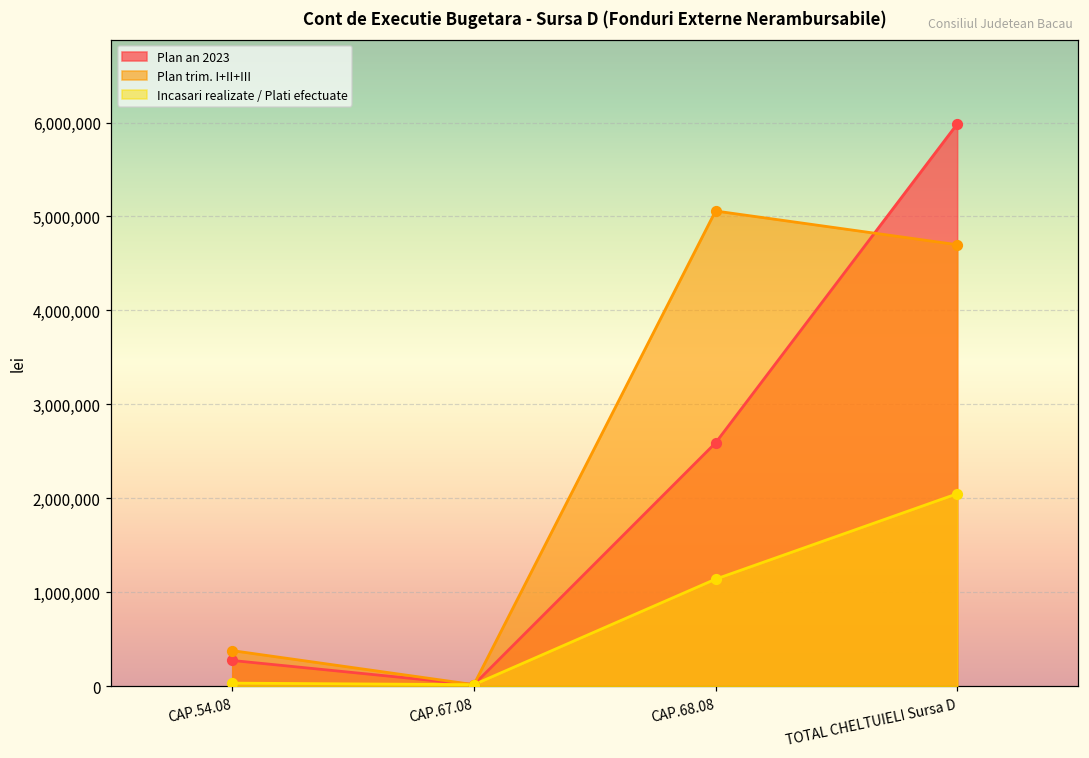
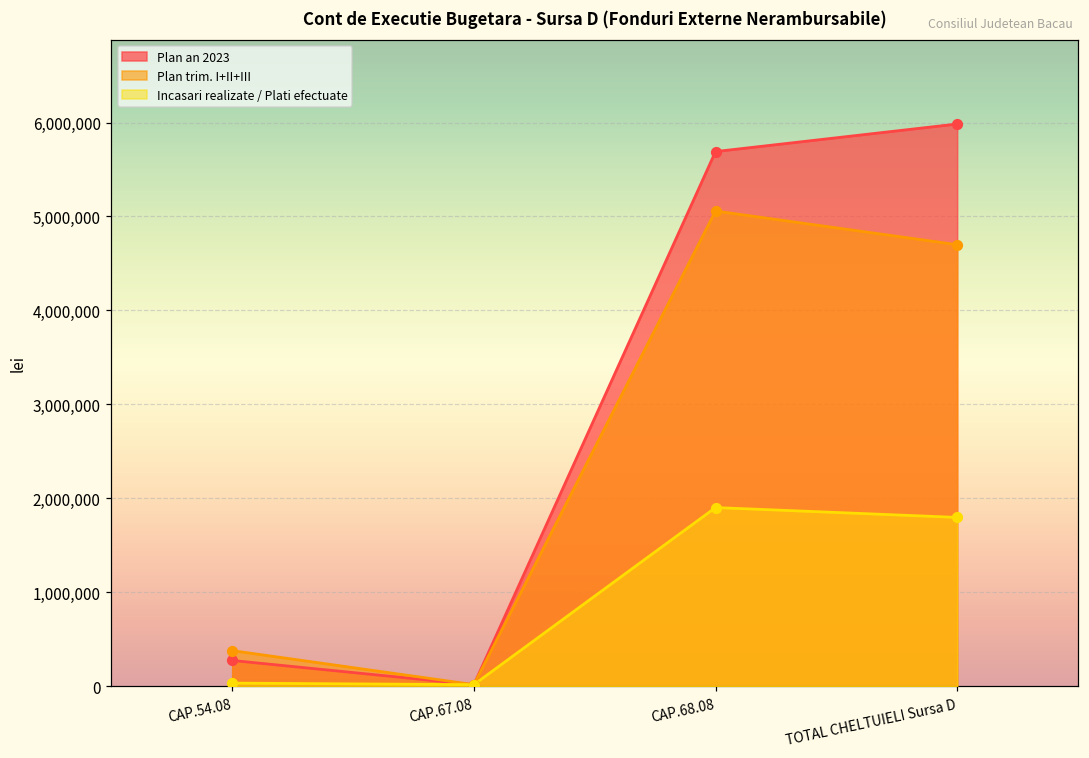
Plan an 2023, CAP.68.08: 2,600,000 -> 5,700,000
Incasari realizate / Plati efectuate, CAP.68.08: 1,100,000 -> 1,900,000
Incasari realizate / Plati efectuate, TOTAL CHELTUIELI Sursa D: 2,000,000 -> 1,800,000
